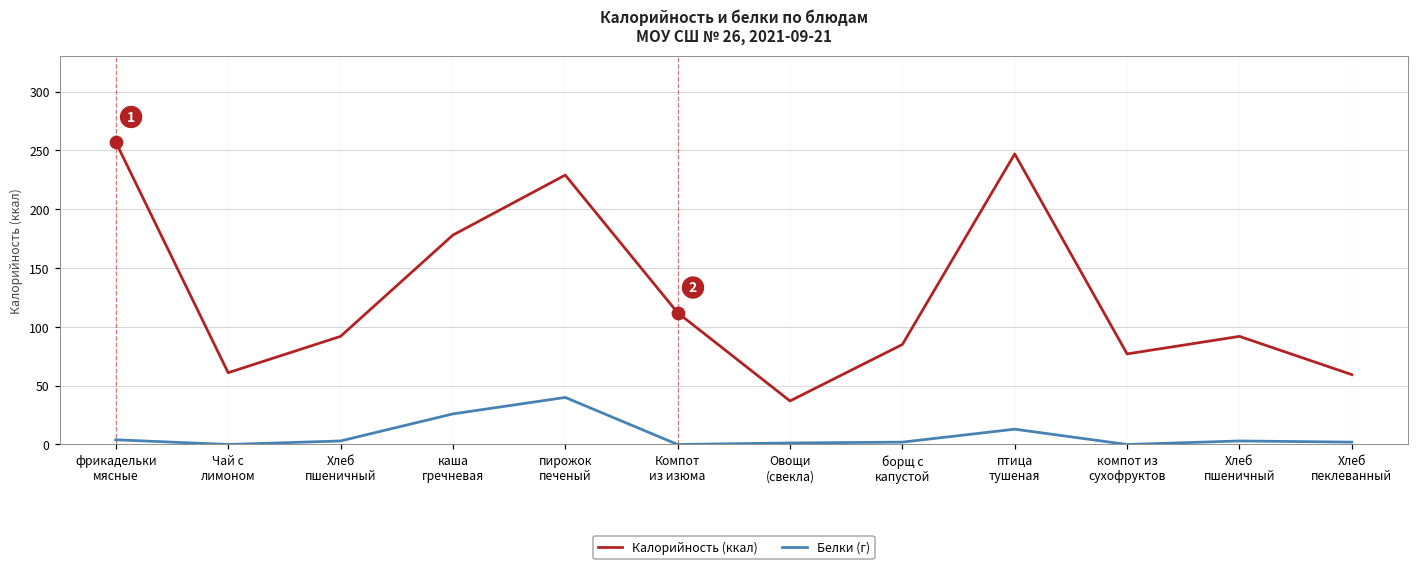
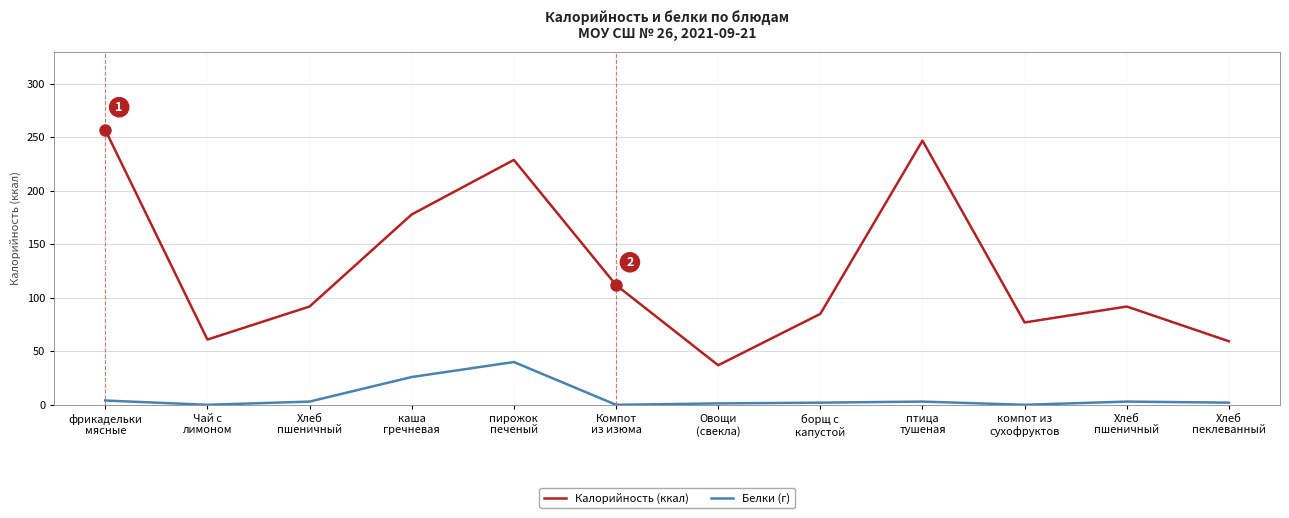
Белки (г), птица тушеная: 13 -> 3
